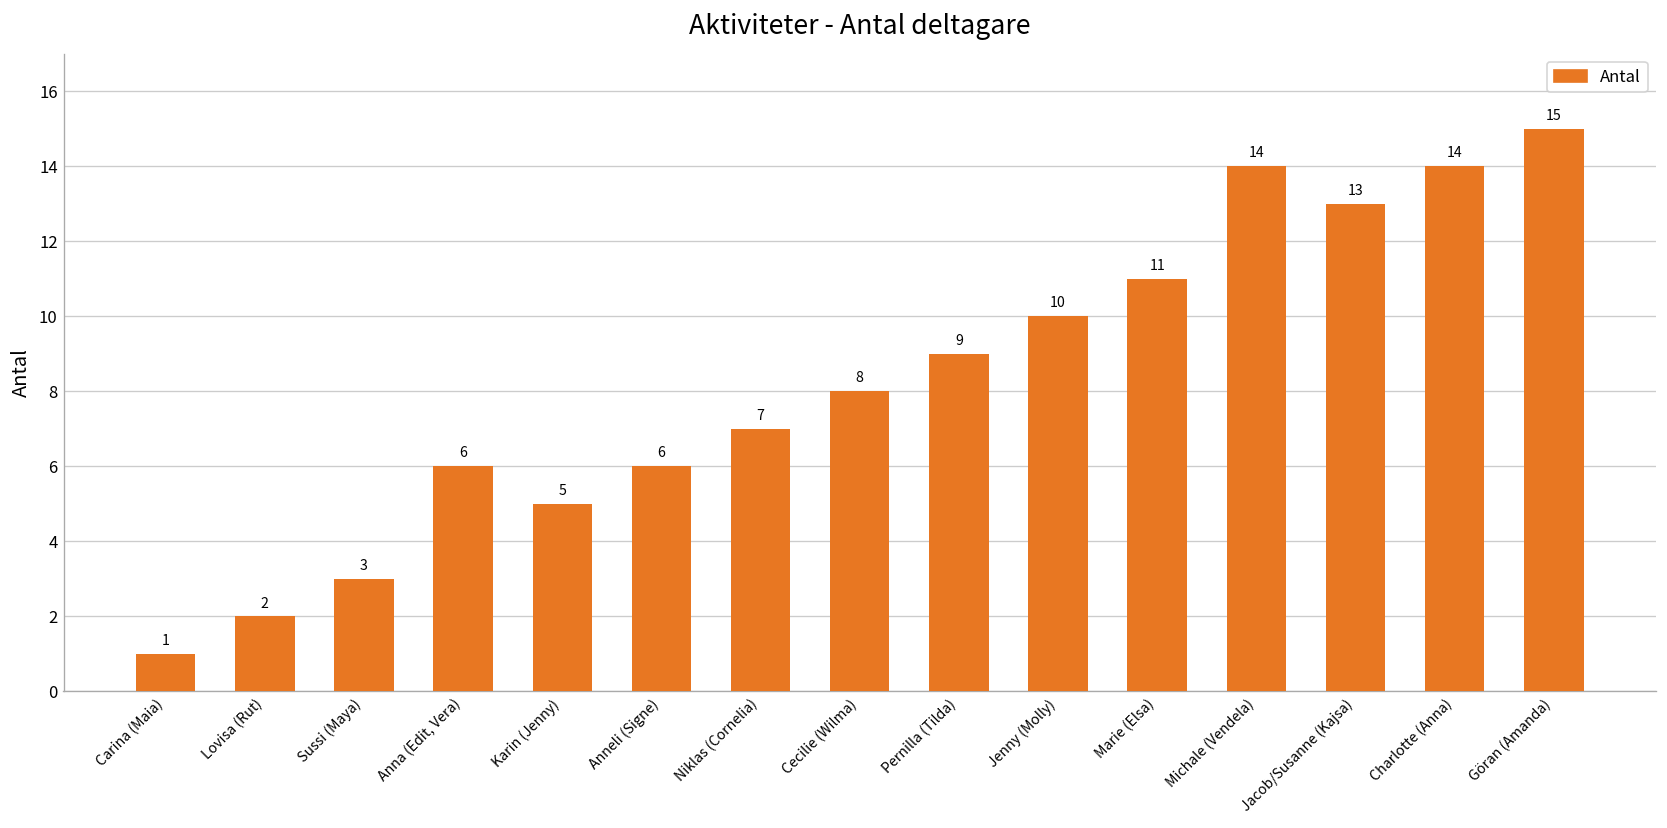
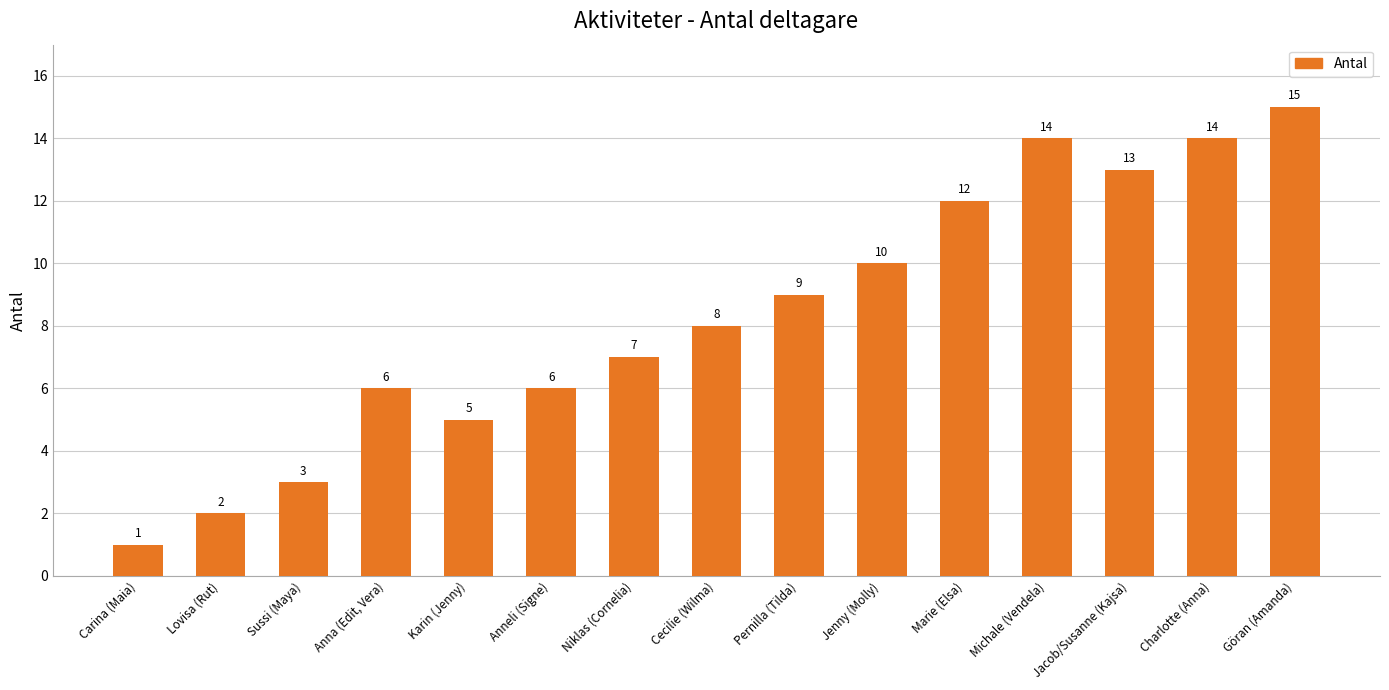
Marie (Elsa): 11 -> 12
